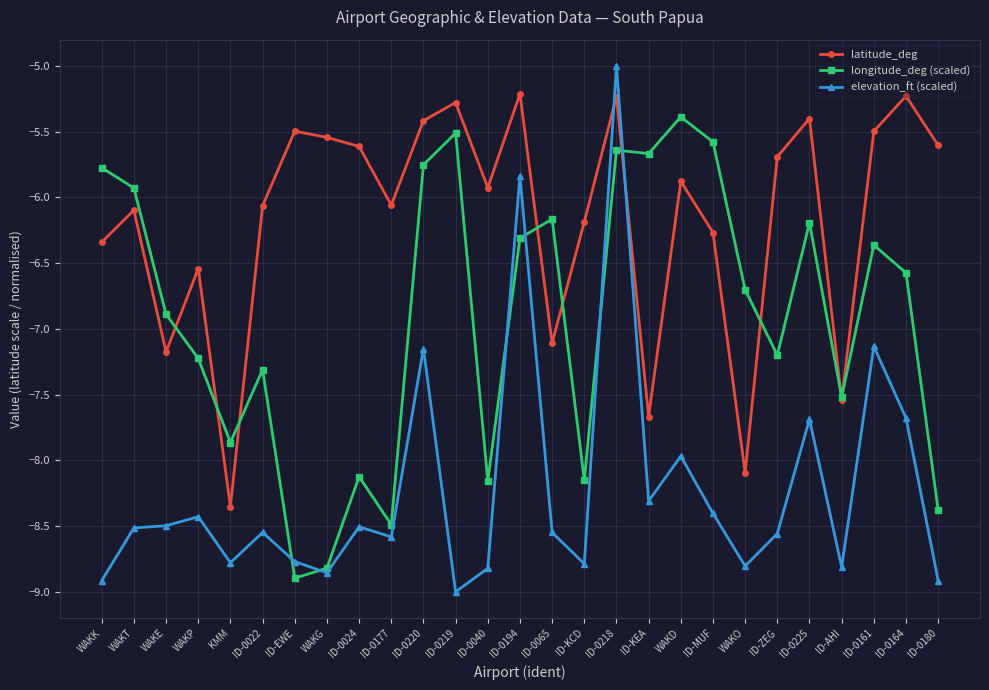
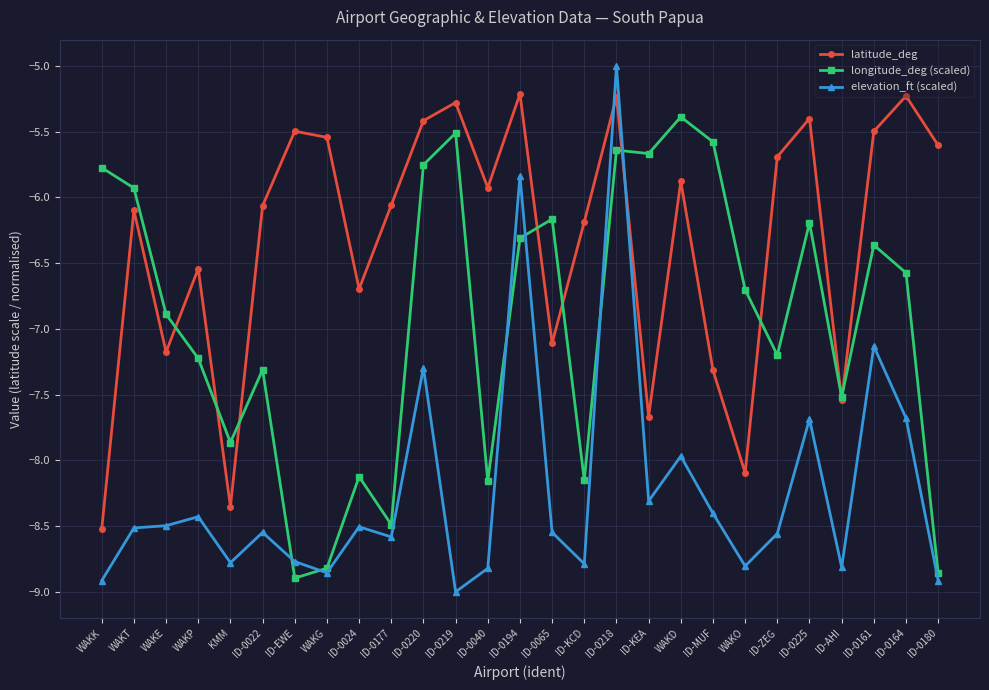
latitude_deg, WAKK: -6.34 -> -8.52
latitude_deg, ID-0024: -5.61 -> -6.70
elevation_ft (scaled), ID-0220: -7.15 -> -7.29
latitude_deg, ID-MUF: -6.27 -> -7.31
longitude_deg (scaled), ID-0180: -8.38 -> -8.86
